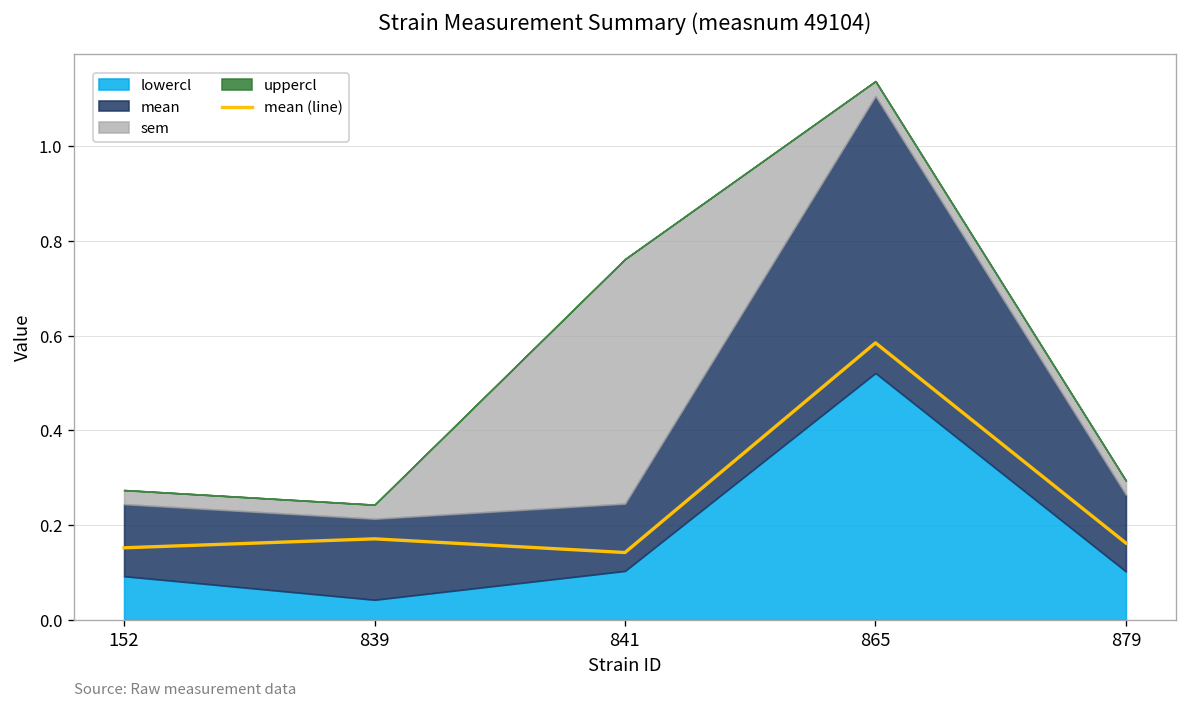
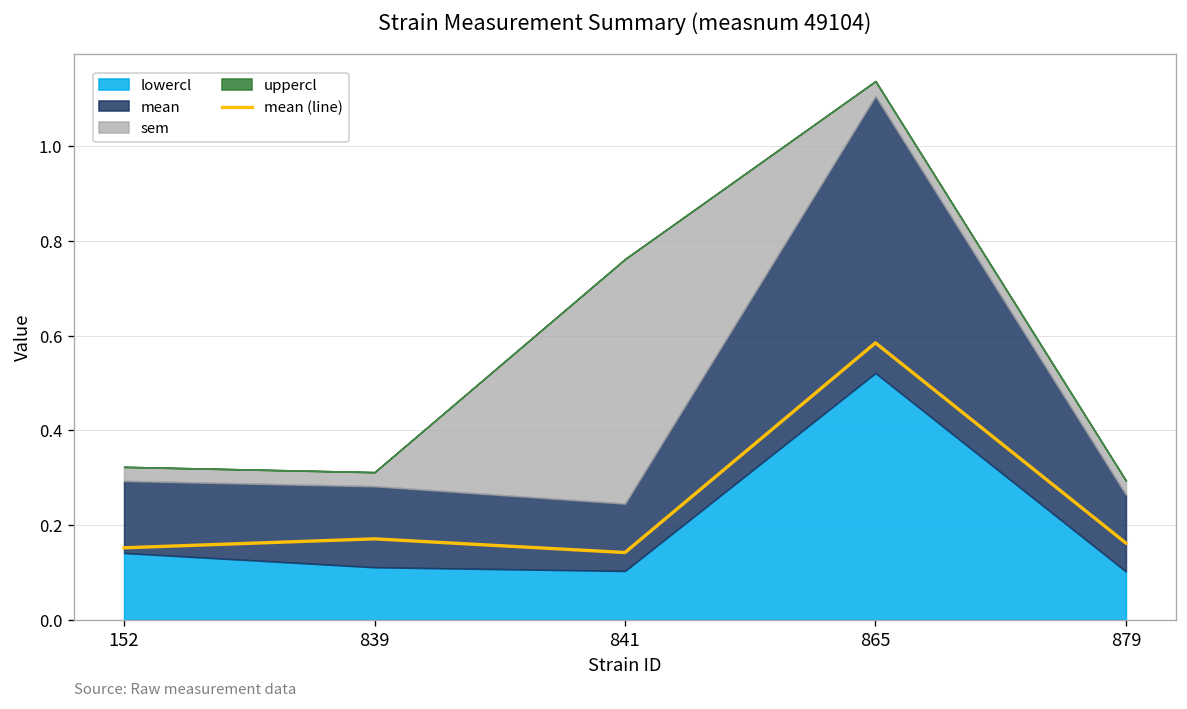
lowercl, 152: 0.09 -> 0.14
lowercl, 839: 0.04 -> 0.11
